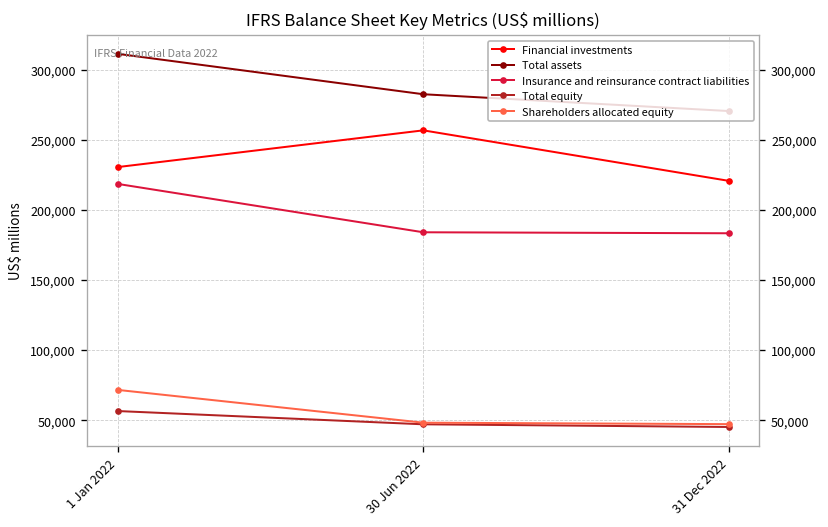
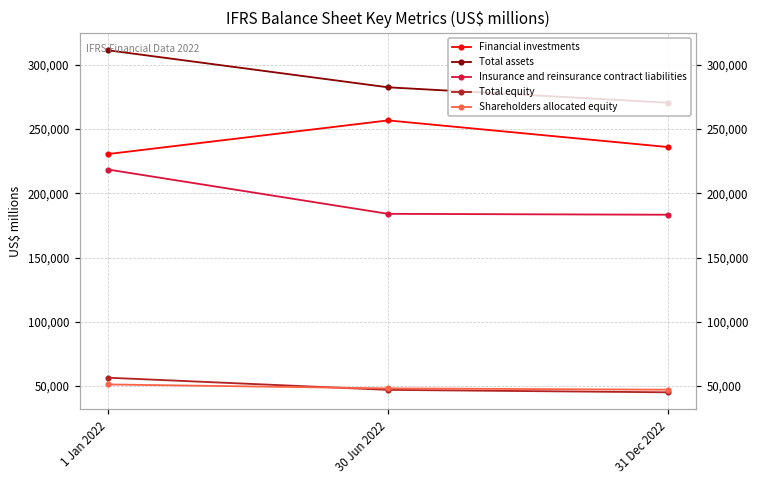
Shareholders allocated equity, 1 Jan 2022: 72,000 -> 51,000
Financial investments, 31 Dec 2022: 221,000 -> 236,000
